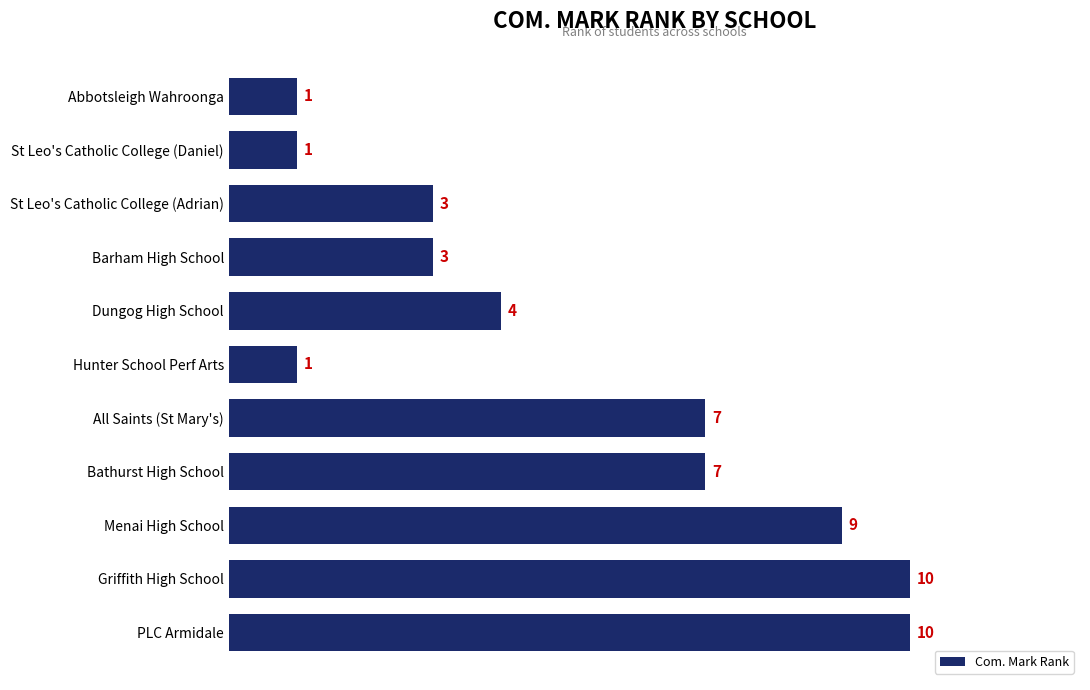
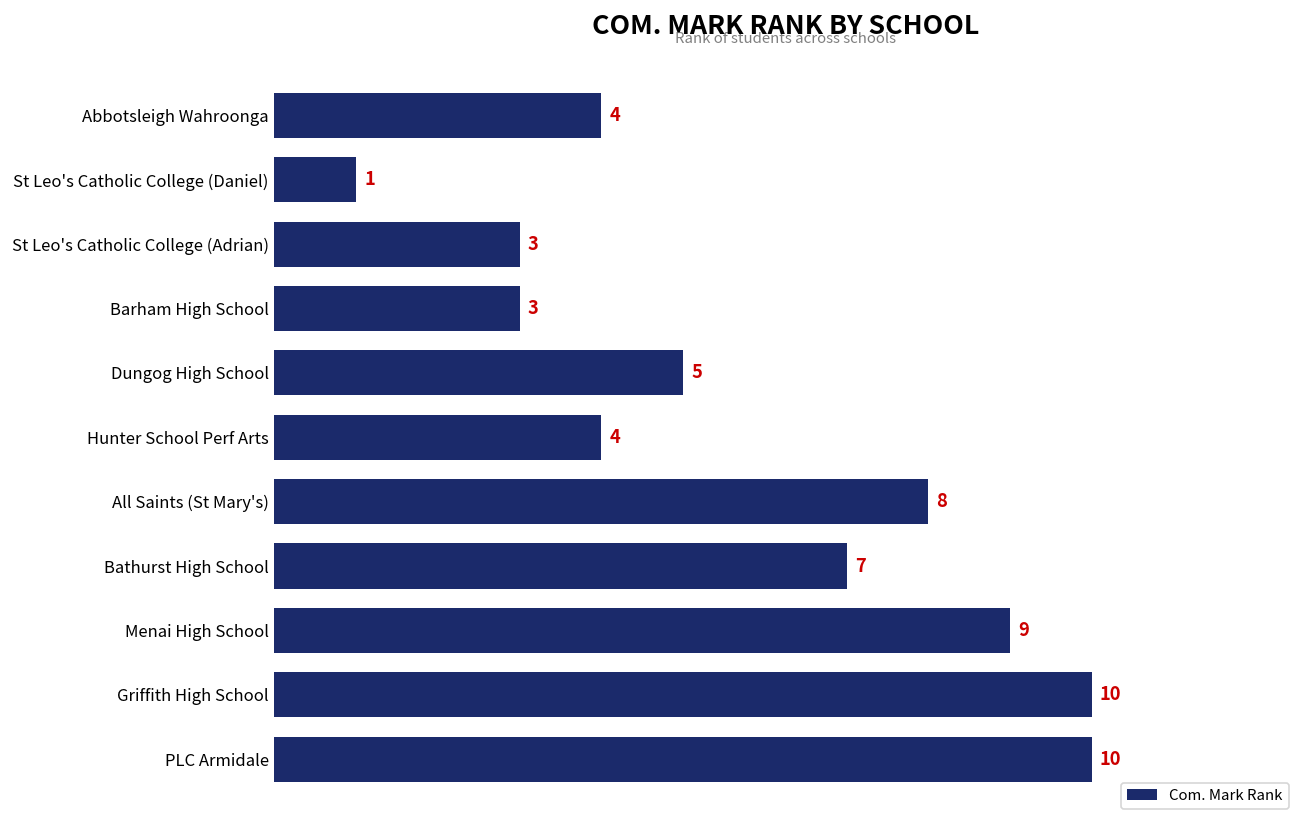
Abbotsleigh Wahroonga: 1 -> 4
Dungog High School: 4 -> 5
Hunter School Perf Arts: 1 -> 4
All Saints (St Mary's): 7 -> 8
